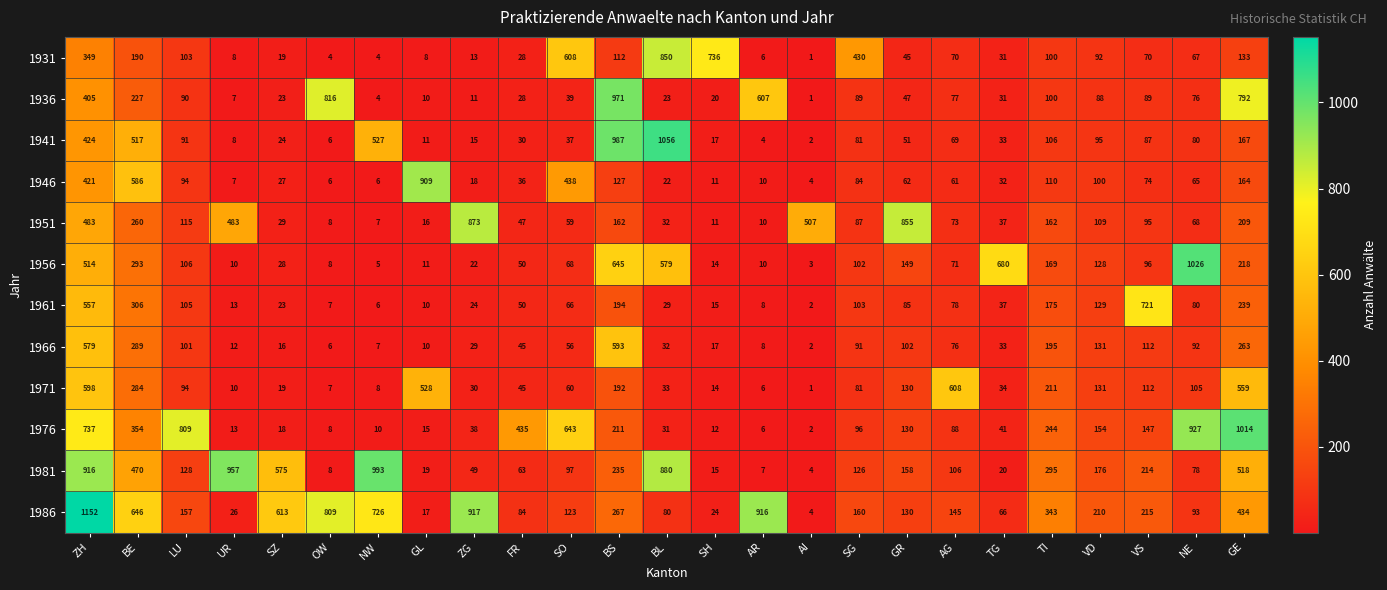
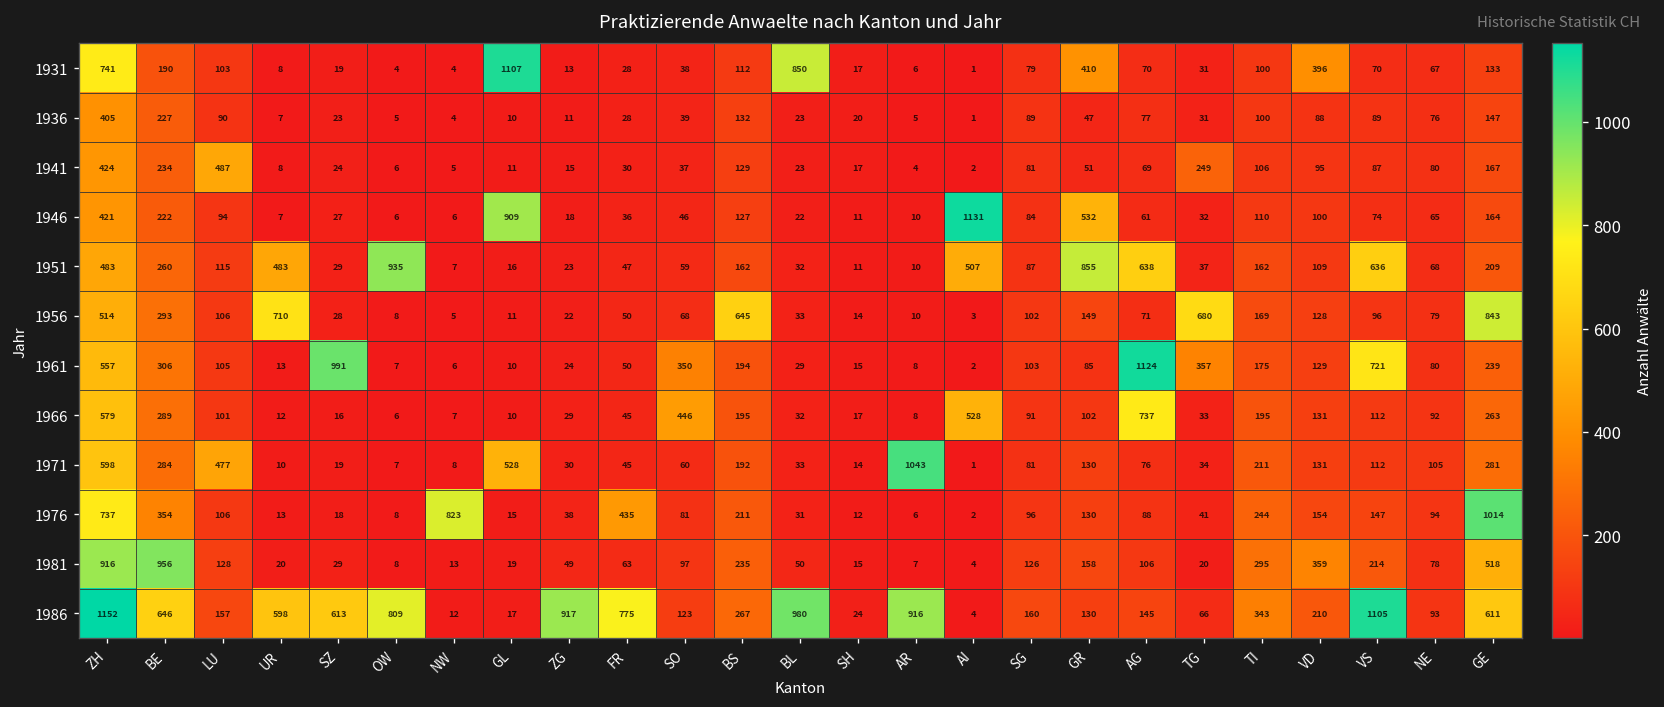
1931, ZH: 349 -> 741
1931, GL: 8 -> 1107
1931, SO: 608 -> 38
1931, SH: 736 -> 17
1931, SG: 430 -> 79
1931, GR: 45 -> 410
1931, VD: 92 -> 396
1936, OW: 816 -> 5
1936, BS: 971 -> 132
1936, AR: 607 -> 5
1936, GE: 792 -> 147
1941, BE: 517 -> 234
1941, LU: 91 -> 487
1941, NW: 527 -> 5
1941, BS: 987 -> 129
1941, BL: 1056 -> 23
1941, TG: 33 -> 249
1946, BE: 586 -> 222
1946, SO: 438 -> 46
1946, AI: 4 -> 1131
1946, GR: 62 -> 532
1951, OW: 8 -> 935
1951, ZG: 873 -> 23
1951, AG: 73 -> 638
1951, VS: 95 -> 636
1956, UR: 10 -> 710
1956, BL: 579 -> 33
1956, NE: 1026 -> 79
1956, GE: 218 -> 843
1961, SZ: 23 -> 991
1961, SO: 66 -> 350
1961, AG: 78 -> 1124
1961, TG: 37 -> 357
1966, SO: 56 -> 446
1966, BS: 593 -> 195
1966, AI: 2 -> 528
1966, AG: 76 -> 737
1971, LU: 94 -> 477
1971, AR: 6 -> 1043
1971, AG: 608 -> 76
1971, GE: 559 -> 281
1976, LU: 809 -> 106
1976, NW: 10 -> 823
1976, SO: 643 -> 81
1976, NE: 927 -> 94
1981, BE: 470 -> 956
1981, UR: 957 -> 20
1981, SZ: 575 -> 29
1981, NW: 993 -> 13
1981, BL: 880 -> 50
1981, VD: 176 -> 359
1986, UR: 26 -> 598
1986, NW: 726 -> 12
1986, FR: 84 -> 775
1986, BL: 80 -> 980
1986, VS: 215 -> 1105
1986, GE: 434 -> 611
